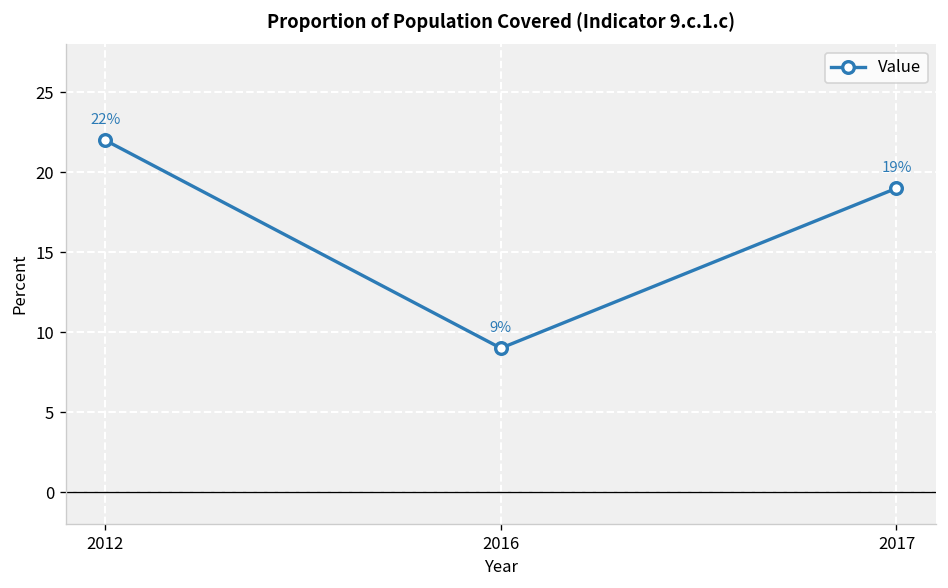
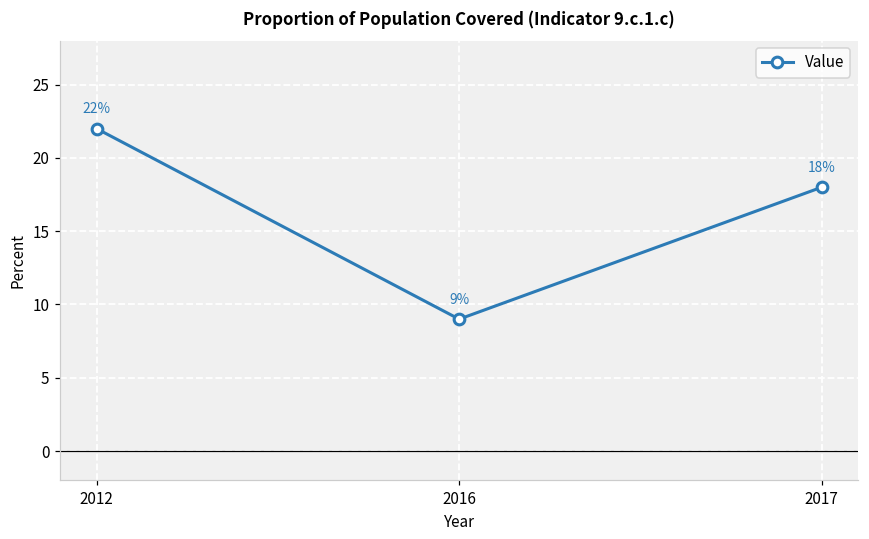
2017: 19% -> 18%
